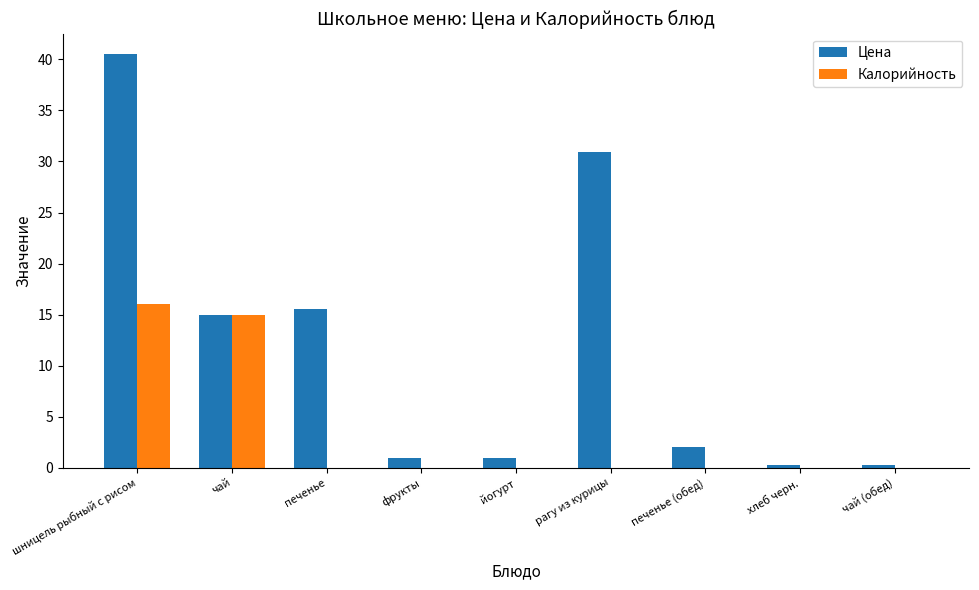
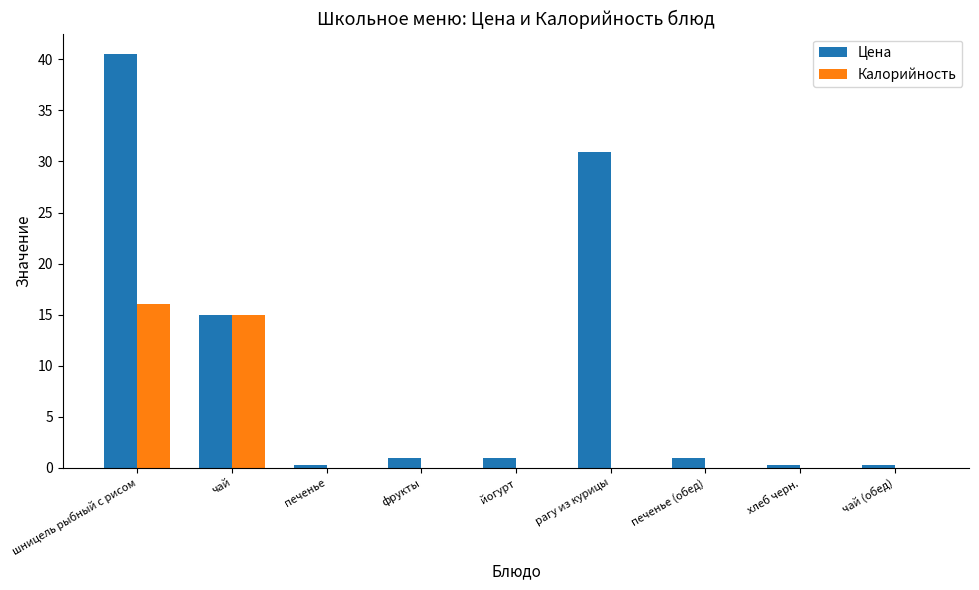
Цена, печенье: 15.5 -> 0.3
Цена, печенье (обед): 2 -> 1
